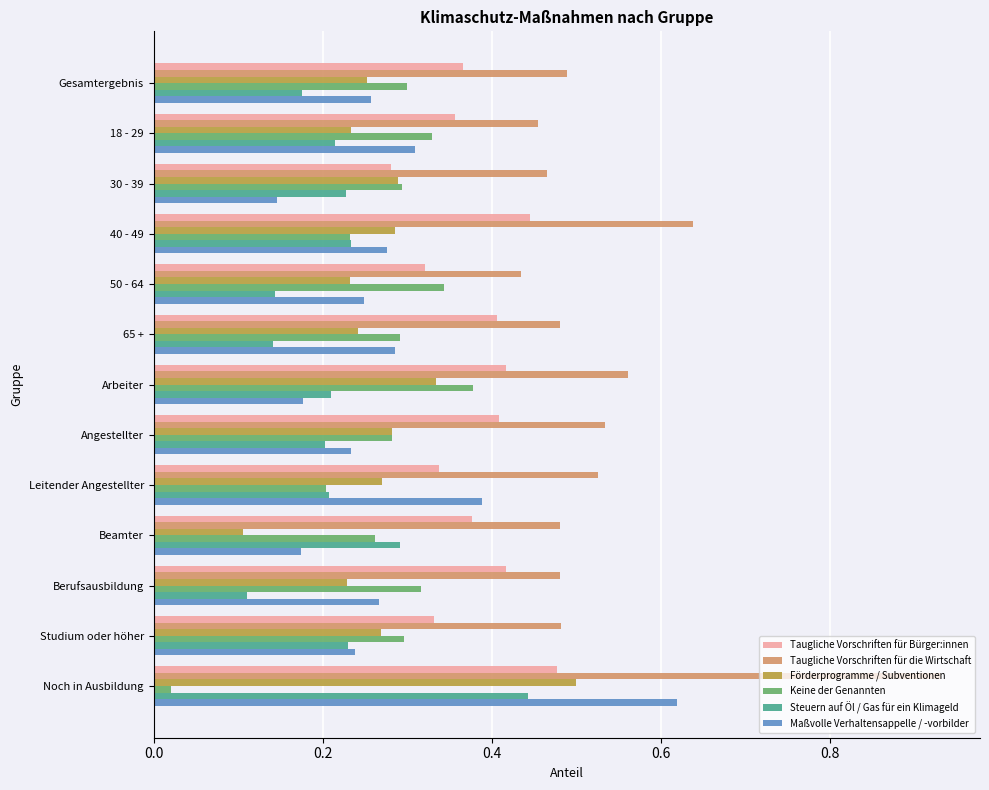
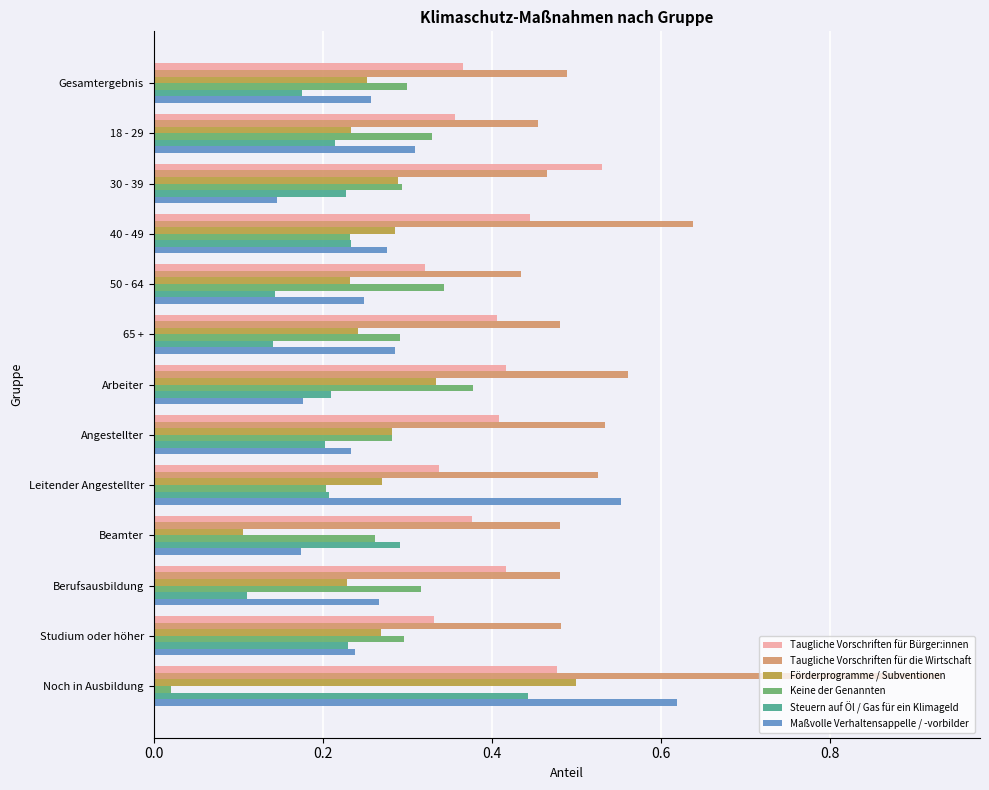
Taugliche Vorschriften für Bürger:innen, 30 - 39: 0.28 -> 0.53
Maßvolle Verhaltensappelle / -vorbilder, Leitender Angestellter: 0.39 -> 0.55
